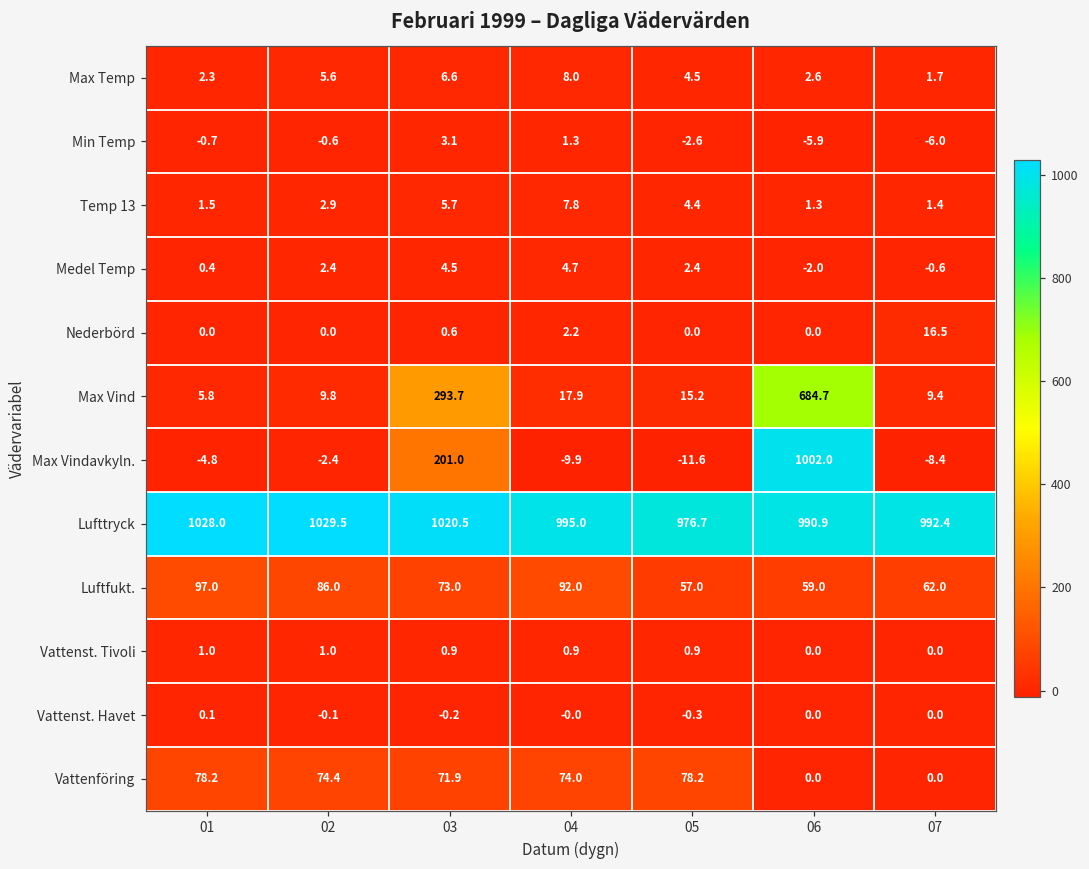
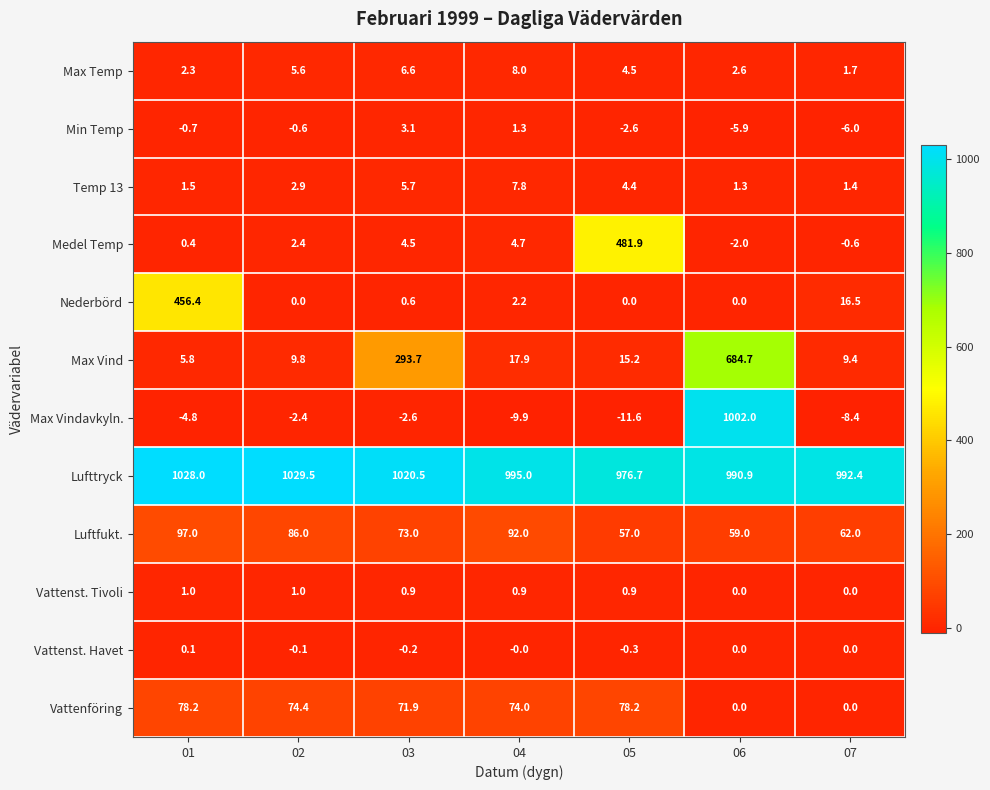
Medel Temp, 05: 2.4 -> 481.9
Nederbörd, 01: 0.0 -> 456.4
Max Vindavkyln., 03: 201.0 -> -2.6
